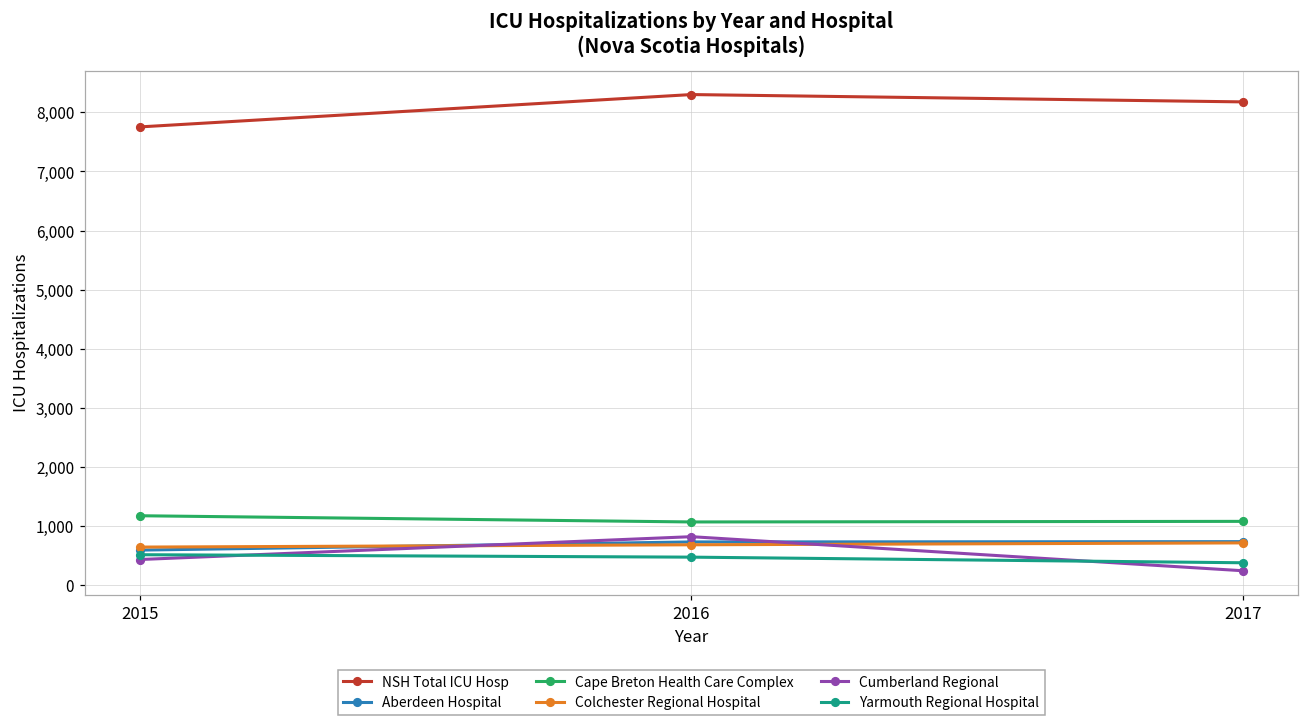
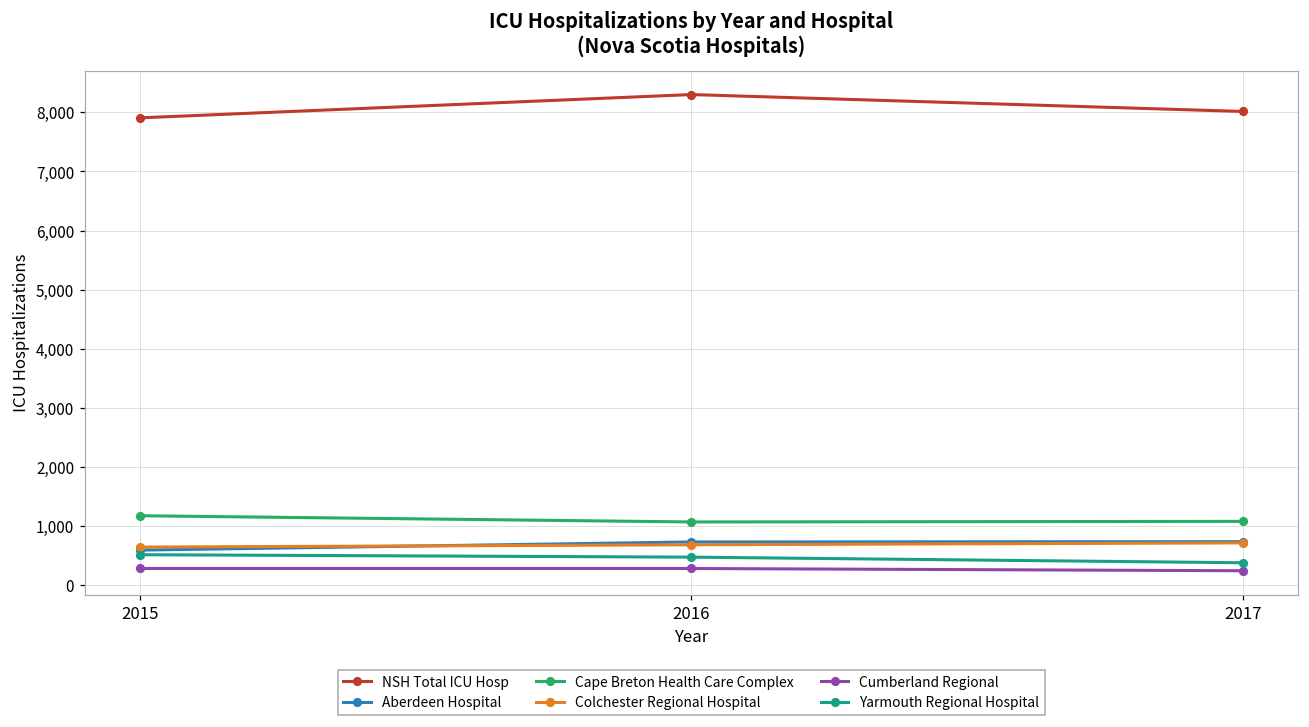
NSH Total ICU Hosp, 2015: 7,800 -> 7,900
Cumberland Regional, 2015: 400 -> 300
Cumberland Regional, 2016: 800 -> 300
NSH Total ICU Hosp, 2017: 8,200 -> 8,000
